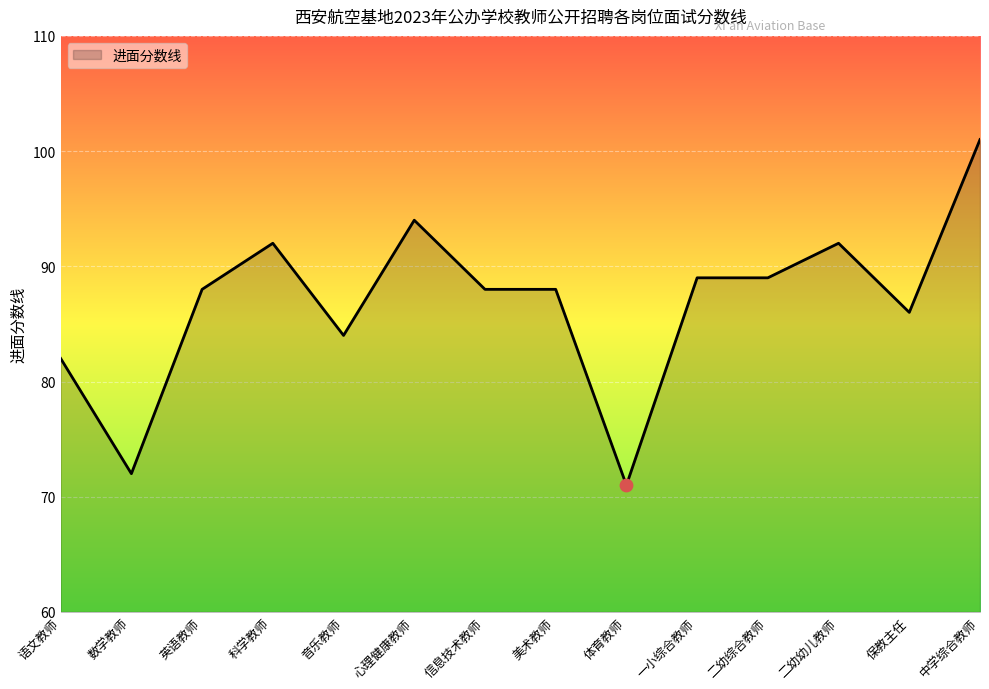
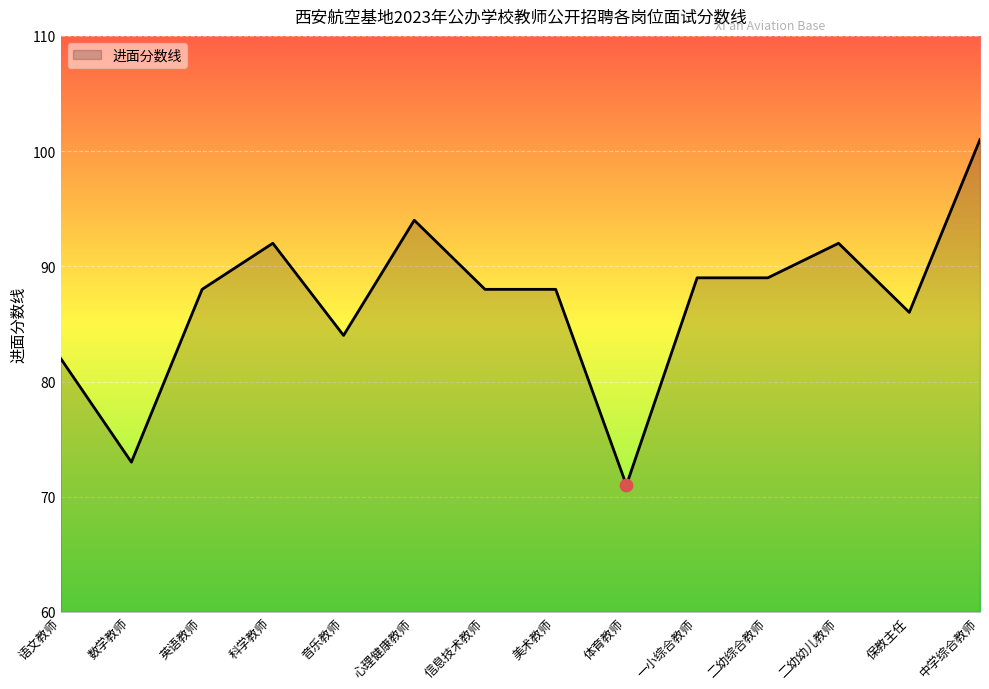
进面分数线, 数学教师: 72 -> 73
